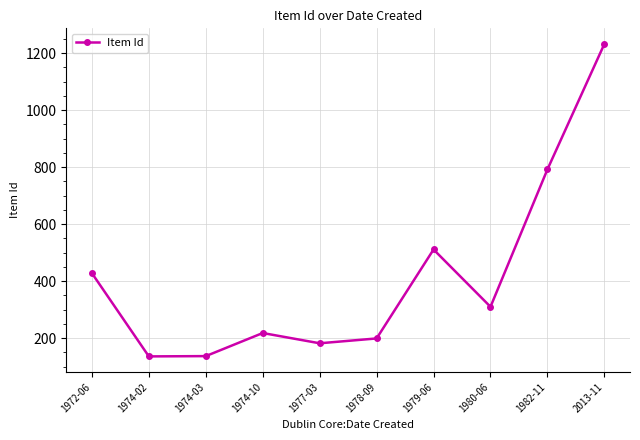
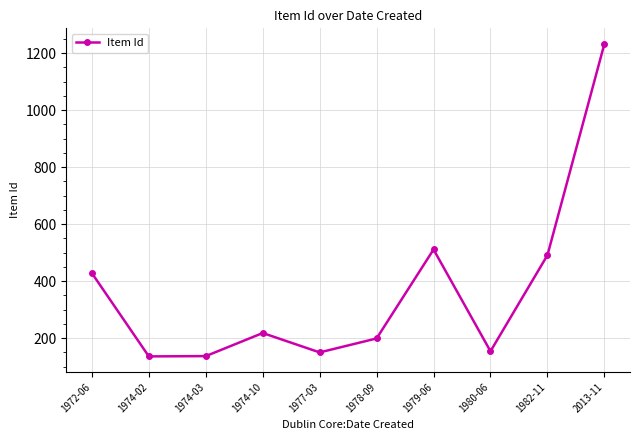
1977-03: 180 -> 150
1980-06: 310 -> 150
1982-11: 790 -> 490
